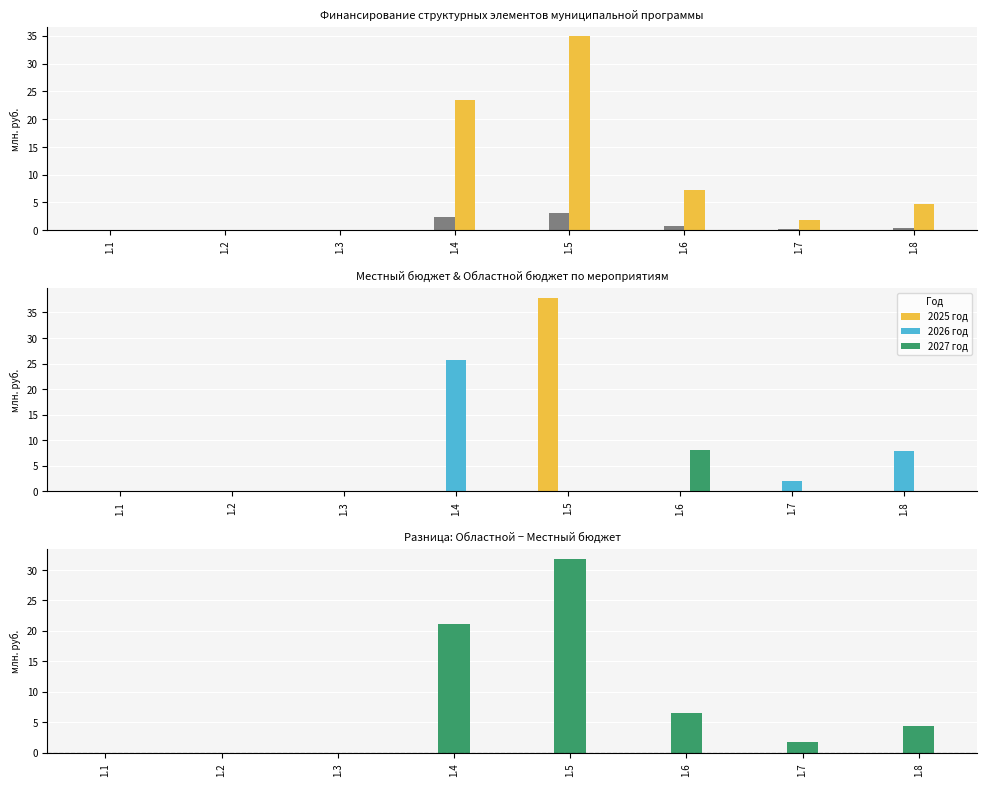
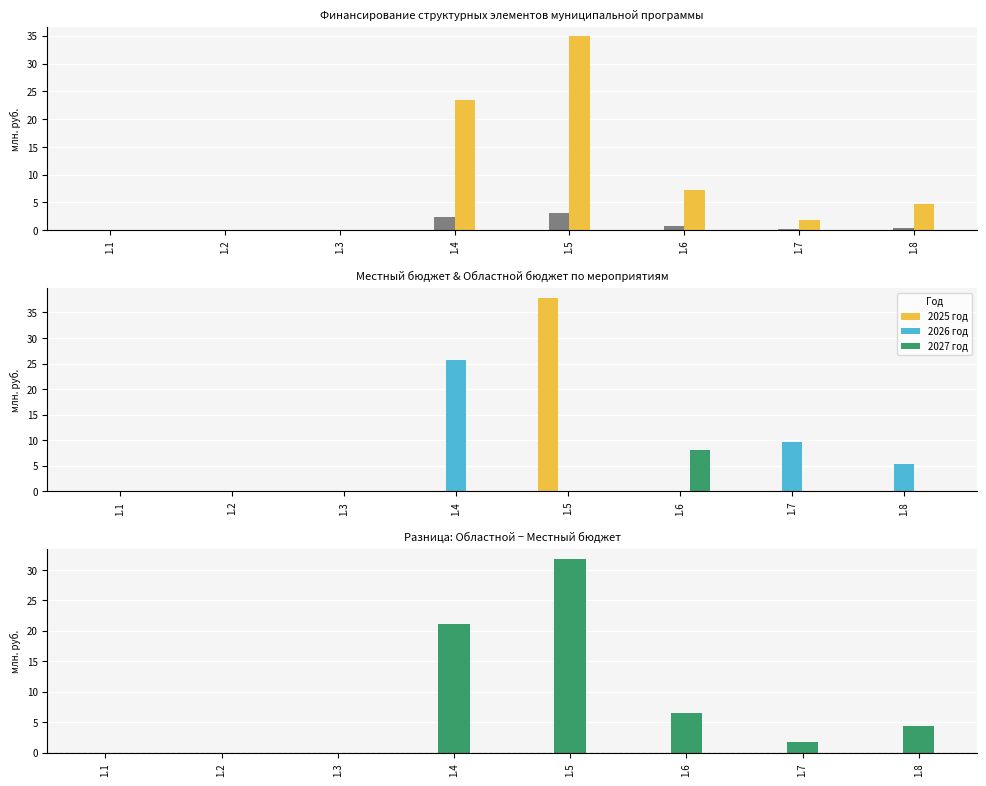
Местный бюджет & Областной бюджет по мероприятиям, 2026 год, 1.7: 2 -> 10
Местный бюджет & Областной бюджет по мероприятиям, 2026 год, 1.8: 8 -> 5
